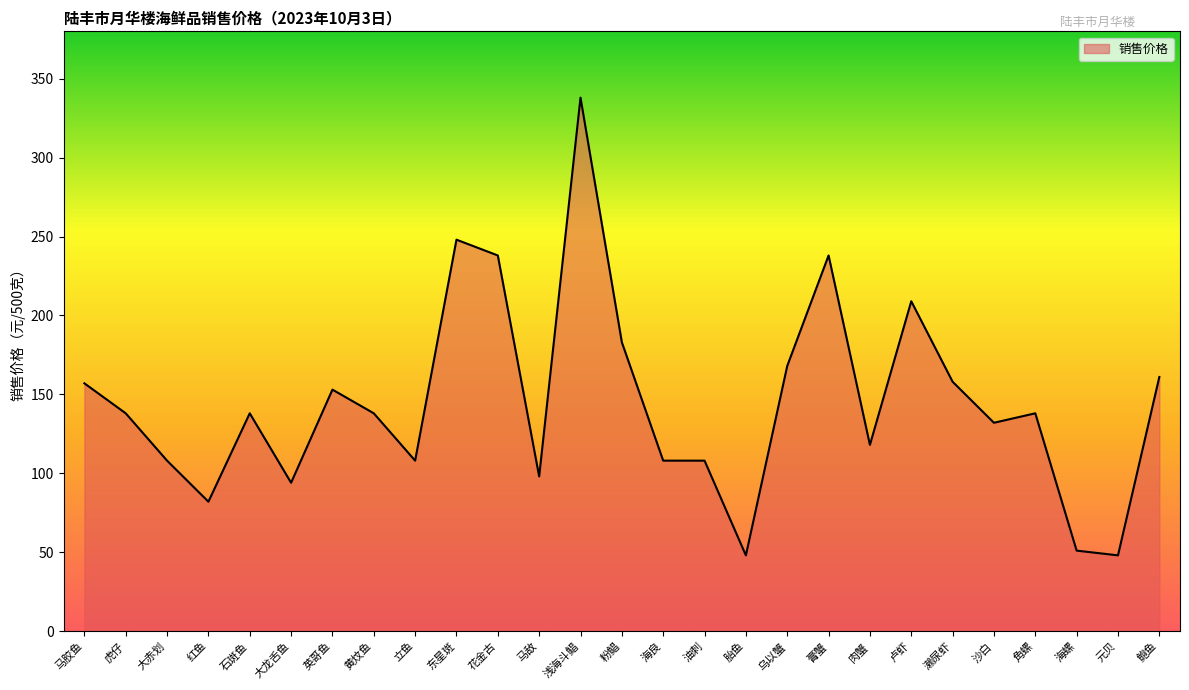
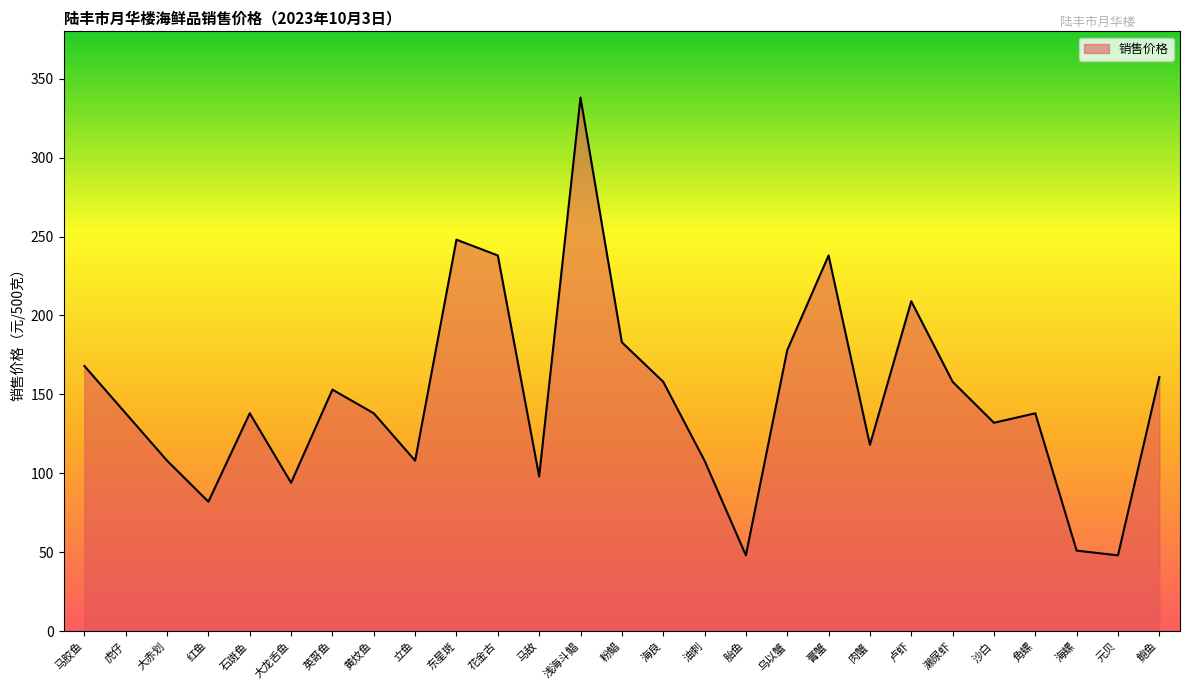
马胶鱼: 157 -> 168
海良: 108 -> 158
乌以蟹: 168 -> 178
